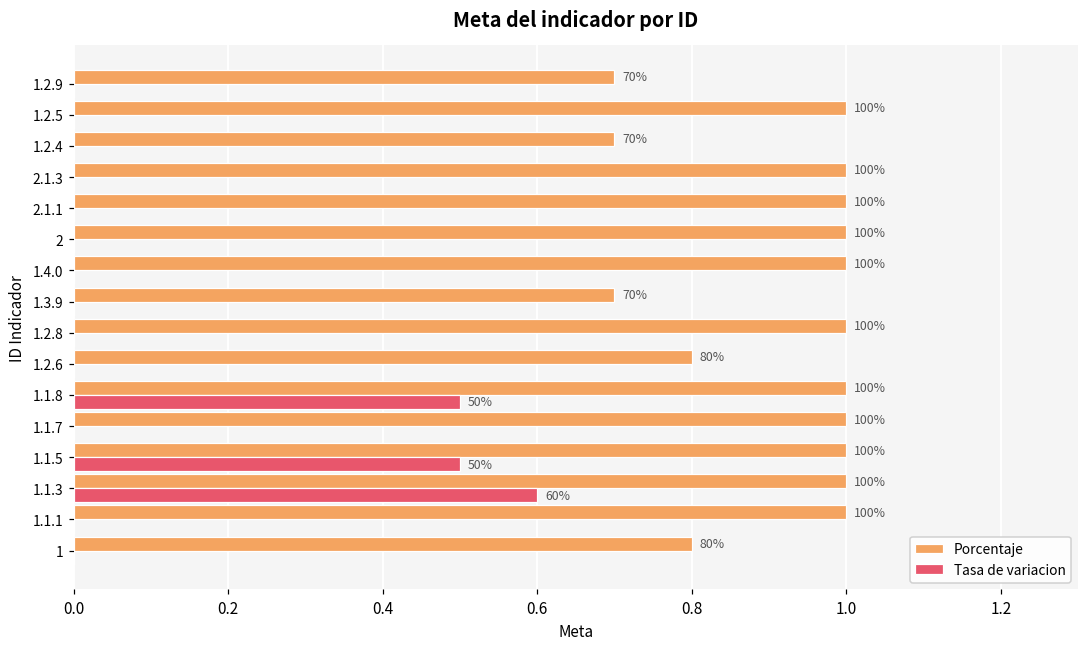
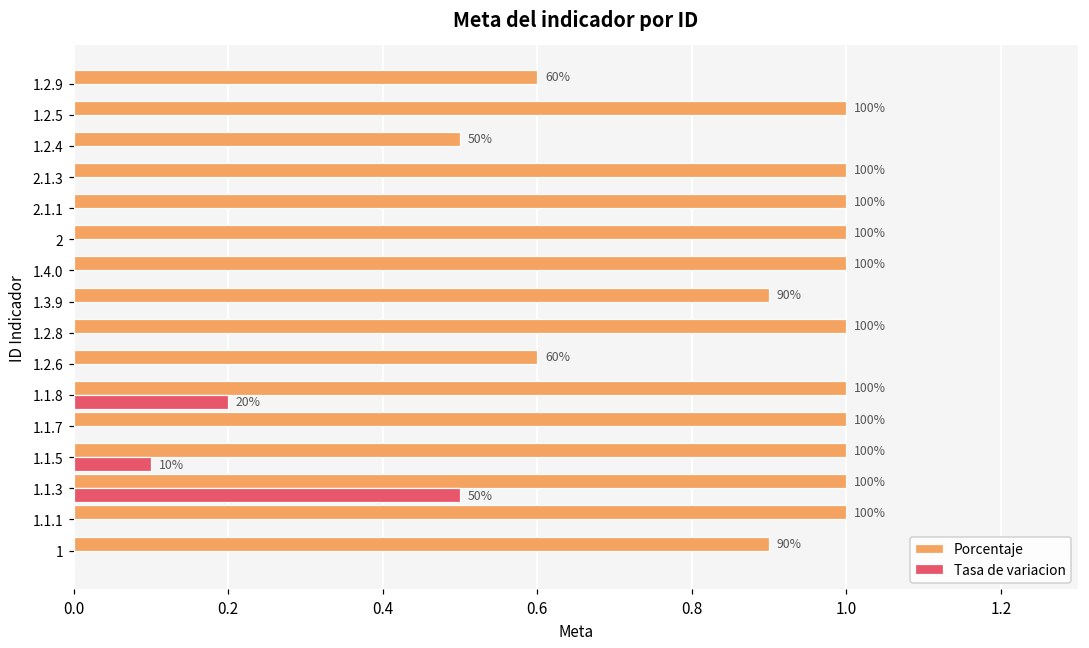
Porcentaje, 1.2.9: 70% -> 60%
Porcentaje, 1.2.4: 70% -> 50%
Porcentaje, 1.3.9: 70% -> 90%
Porcentaje, 1.2.6: 80% -> 60%
Tasa de variacion, 1.1.8: 50% -> 20%
Tasa de variacion, 1.1.5: 50% -> 10%
Tasa de variacion, 1.1.3: 60% -> 50%
Porcentaje, 1: 80% -> 90%
